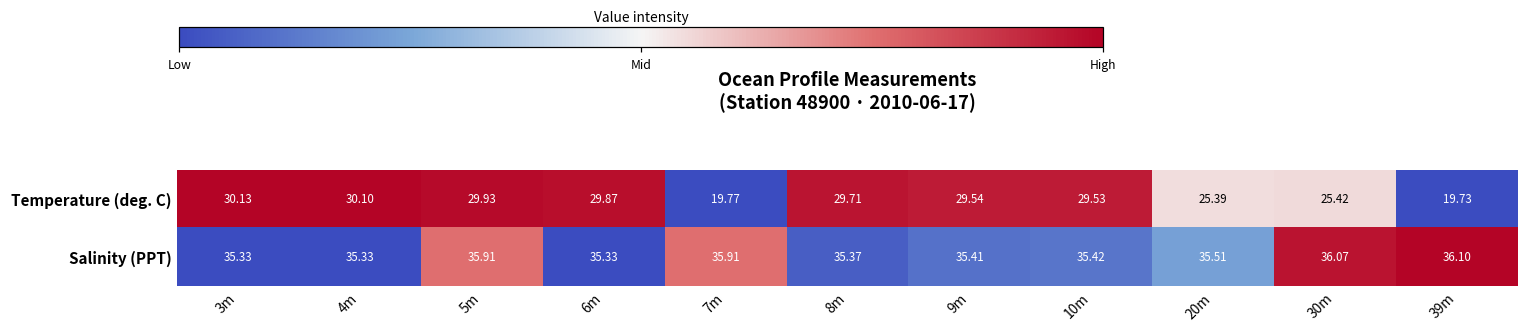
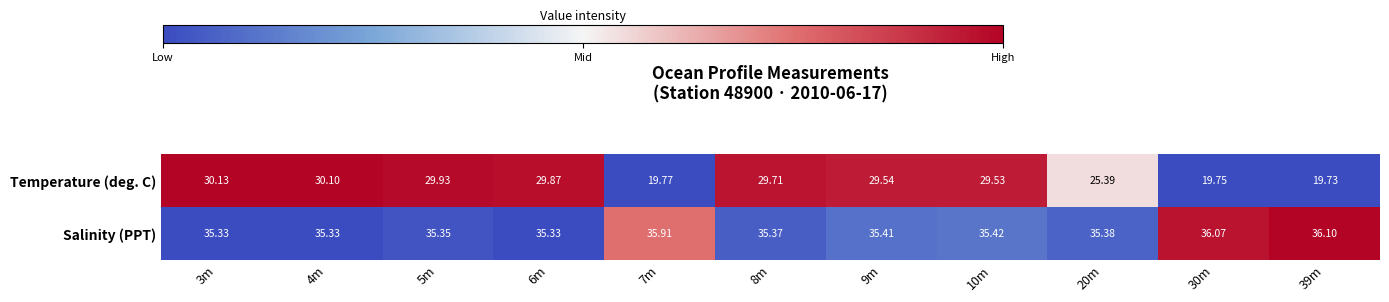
Temperature (deg. C), 30m: 25.42 -> 19.75
Salinity (PPT), 5m: 35.91 -> 35.35
Salinity (PPT), 20m: 35.51 -> 35.38
